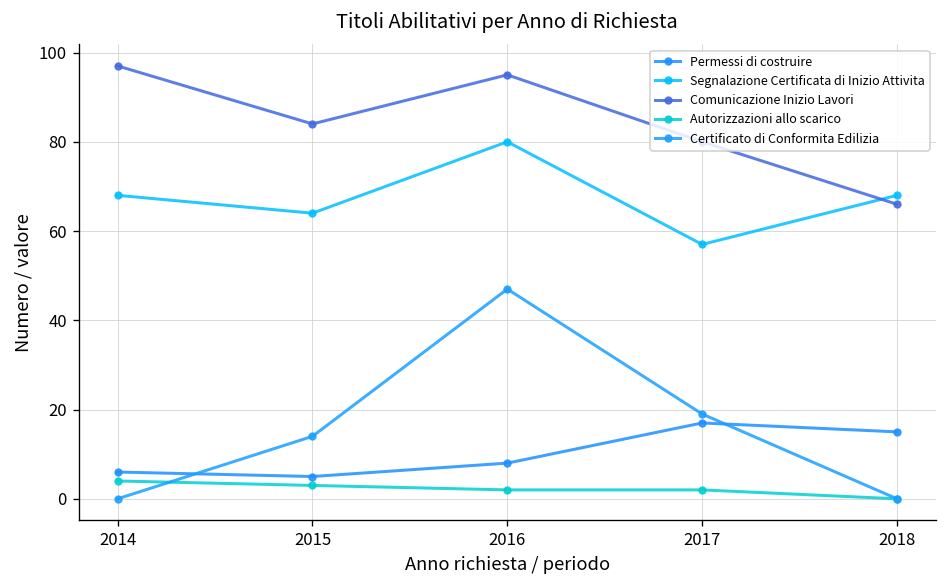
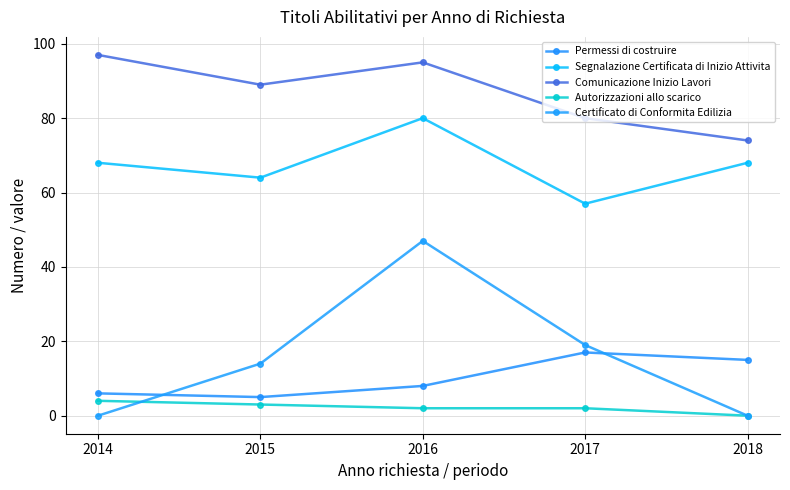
Comunicazione Inizio Lavori, 2015: 84 -> 89
Comunicazione Inizio Lavori, 2018: 66 -> 74
